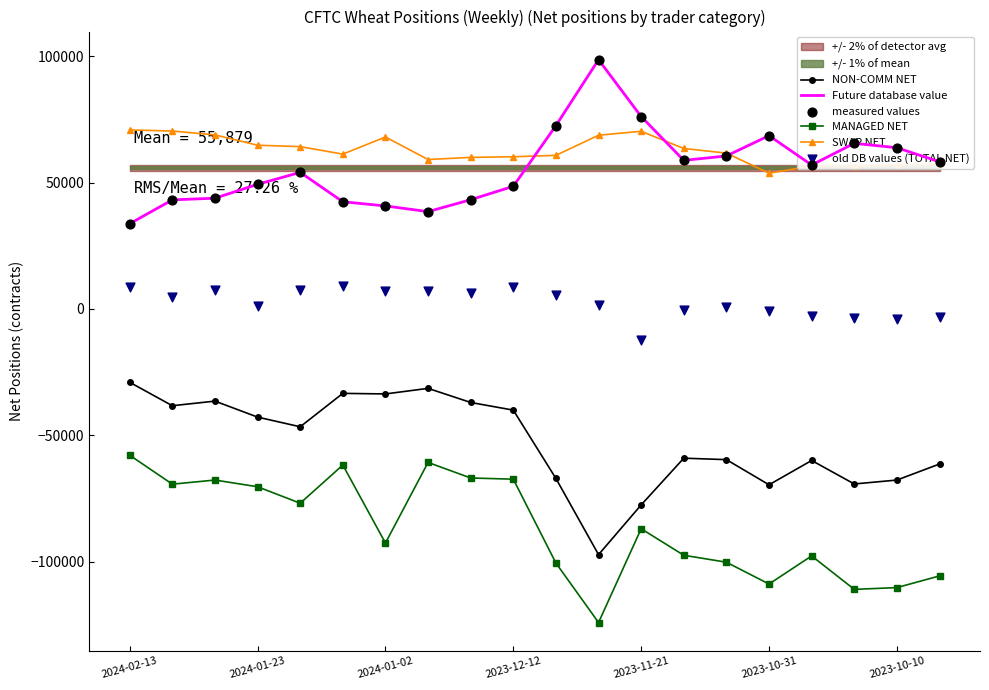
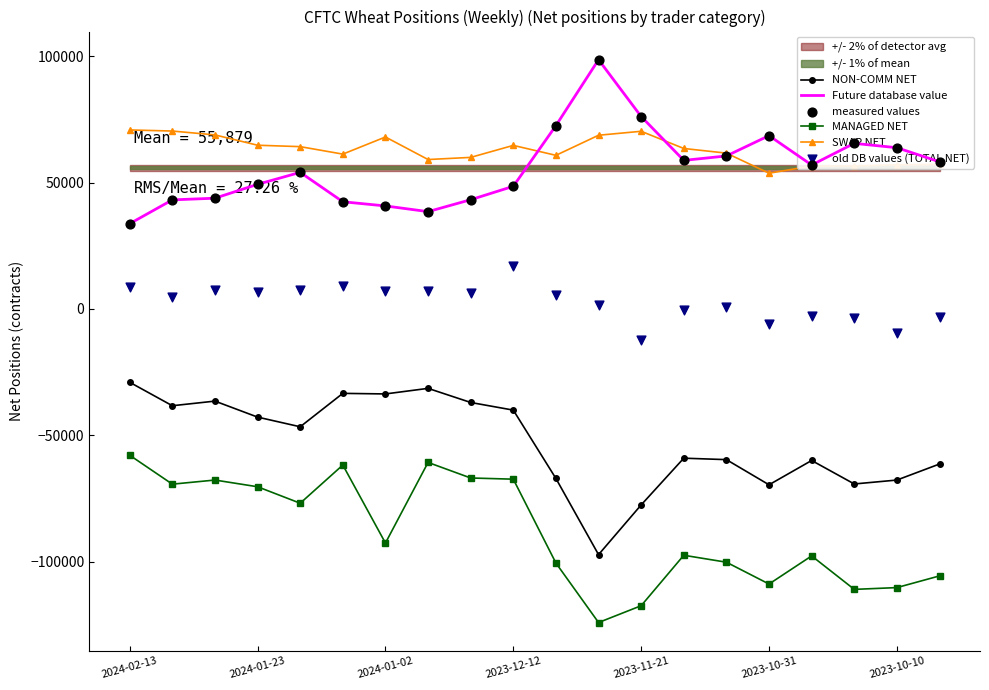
old DB values (TOTAL NET), 2024-01-23: 1000 -> 7000
SWAP NET, 2023-12-12: 60000 -> 65000
old DB values (TOTAL NET), 2023-12-12: 9000 -> 17000
MANAGED NET, 2023-11-21: -87000 -> -117000
old DB values (TOTAL NET), 2023-10-31: -1000 -> -6000
old DB values (TOTAL NET), 2023-10-10: -4000 -> -9000
